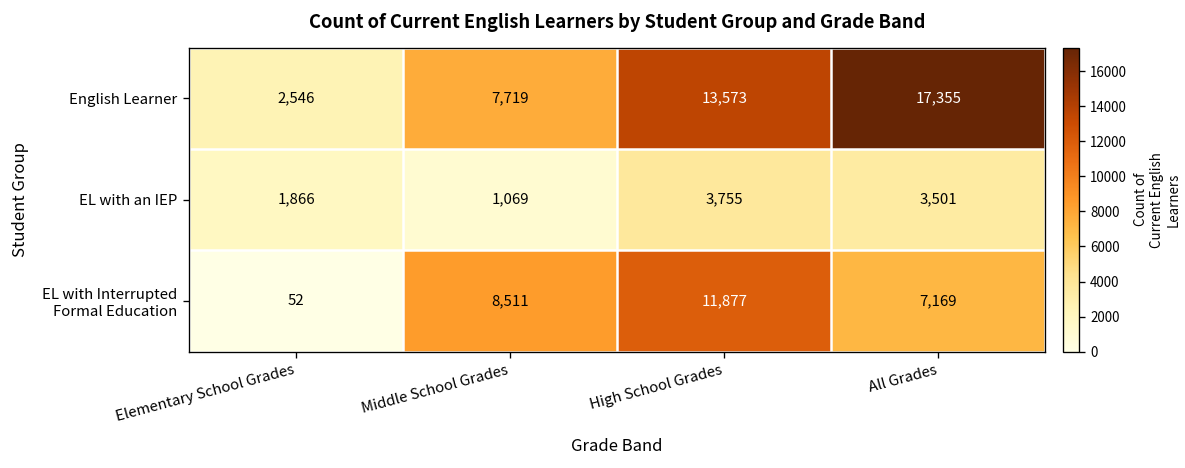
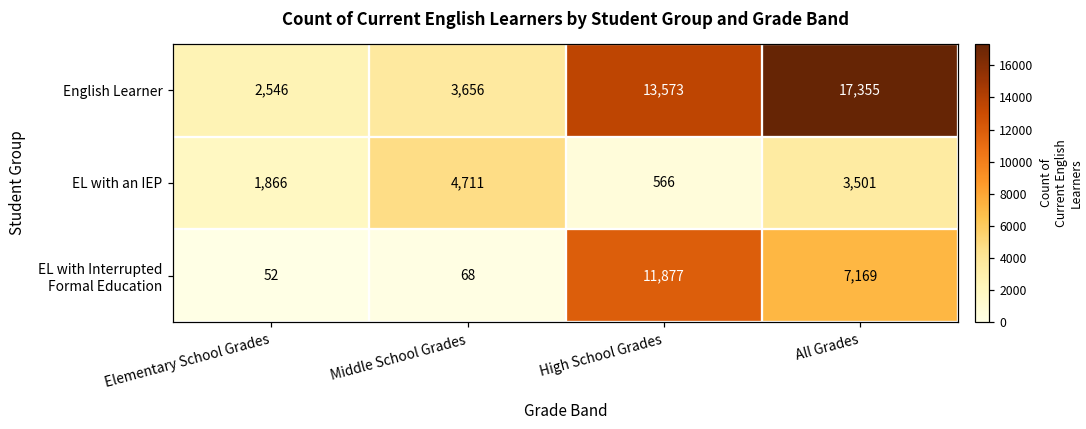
English Learner, Middle School Grades: 7,719 -> 3,656
EL with an IEP, Middle School Grades: 1,069 -> 4,711
EL with an IEP, High School Grades: 3,755 -> 566
EL with Interrupted Formal Education, Middle School Grades: 8,511 -> 68
